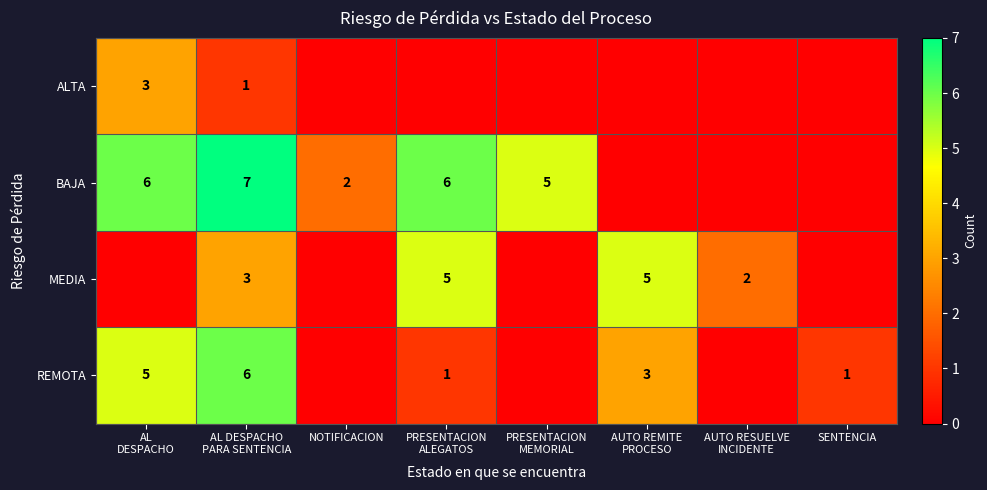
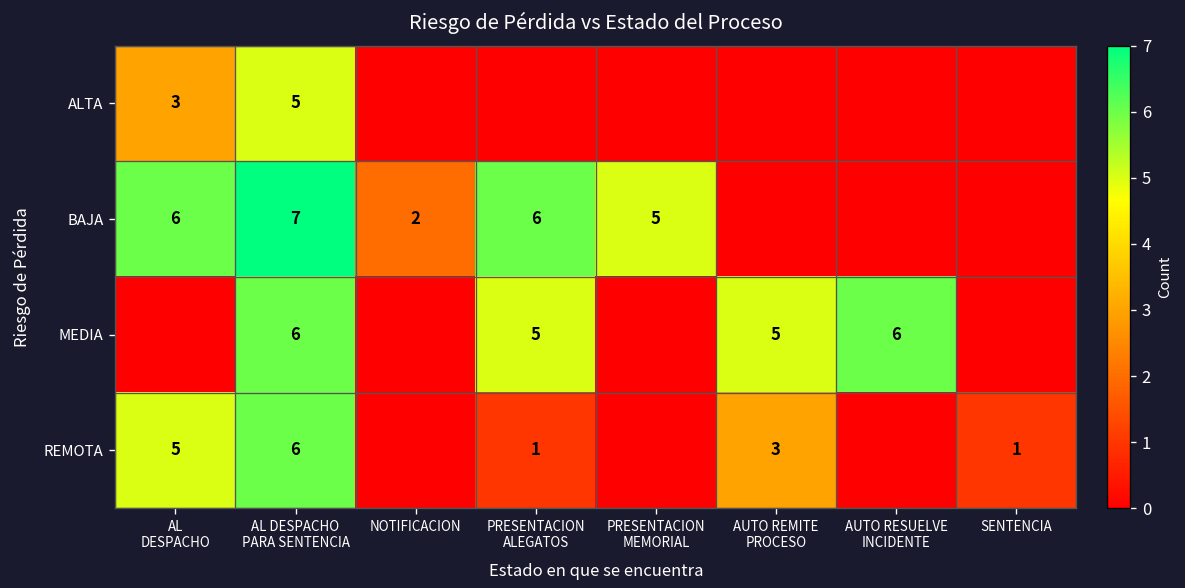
ALTA, AL DESPACHO PARA SENTENCIA: 1 -> 5
MEDIA, AL DESPACHO PARA SENTENCIA: 3 -> 6
MEDIA, AUTO RESUELVE INCIDENTE: 2 -> 6
